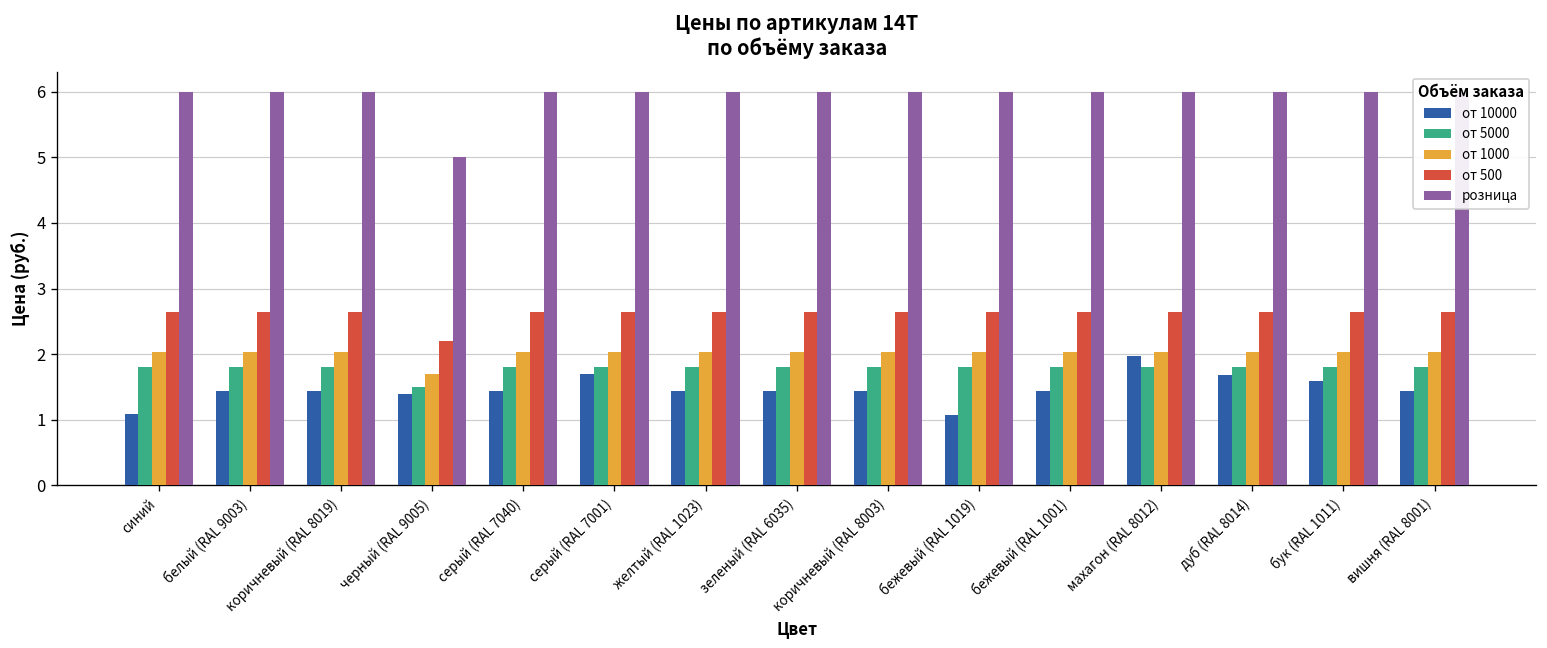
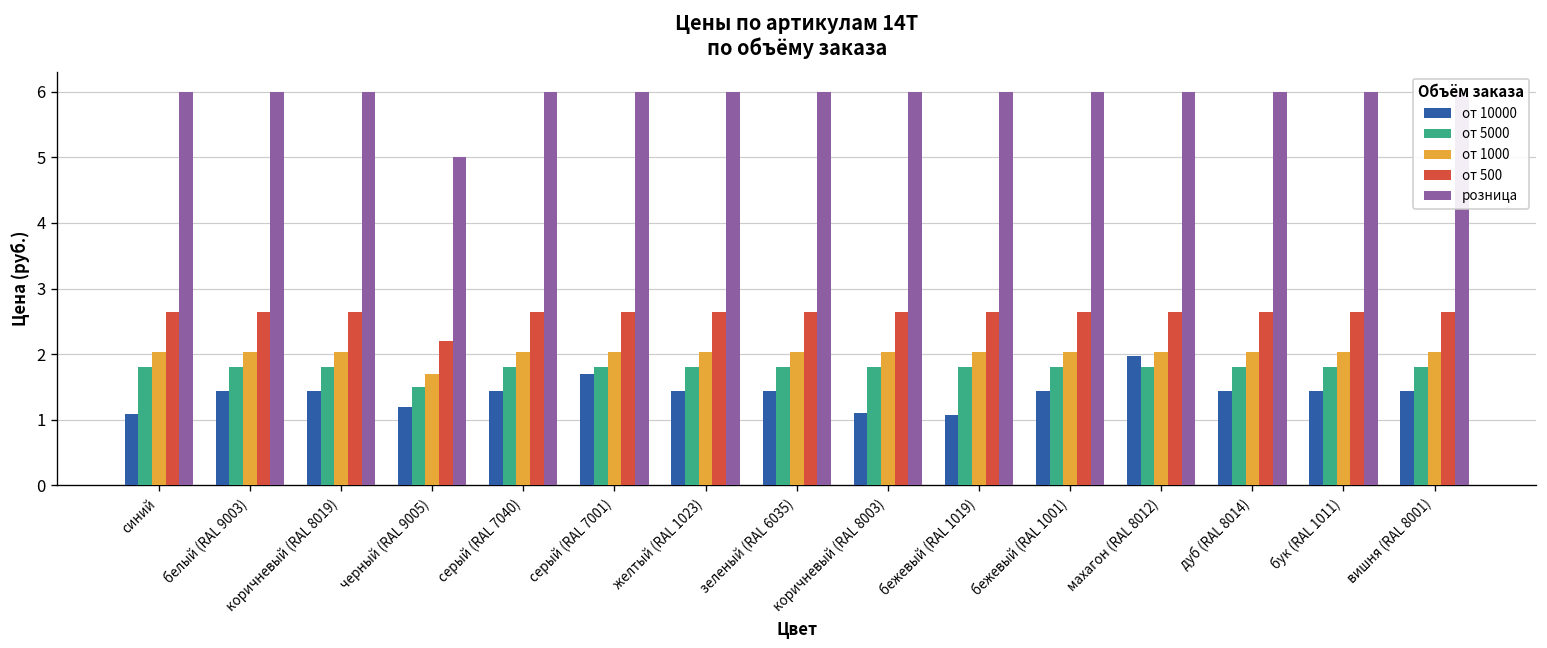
от 10000, черный (RAL 9005): 1.4 -> 1.2
от 10000, коричневый (RAL 8003): 1.4 -> 1.1
от 10000, дуб (RAL 8014): 1.7 -> 1.4
от 10000, бук (RAL 1011): 1.6 -> 1.4
